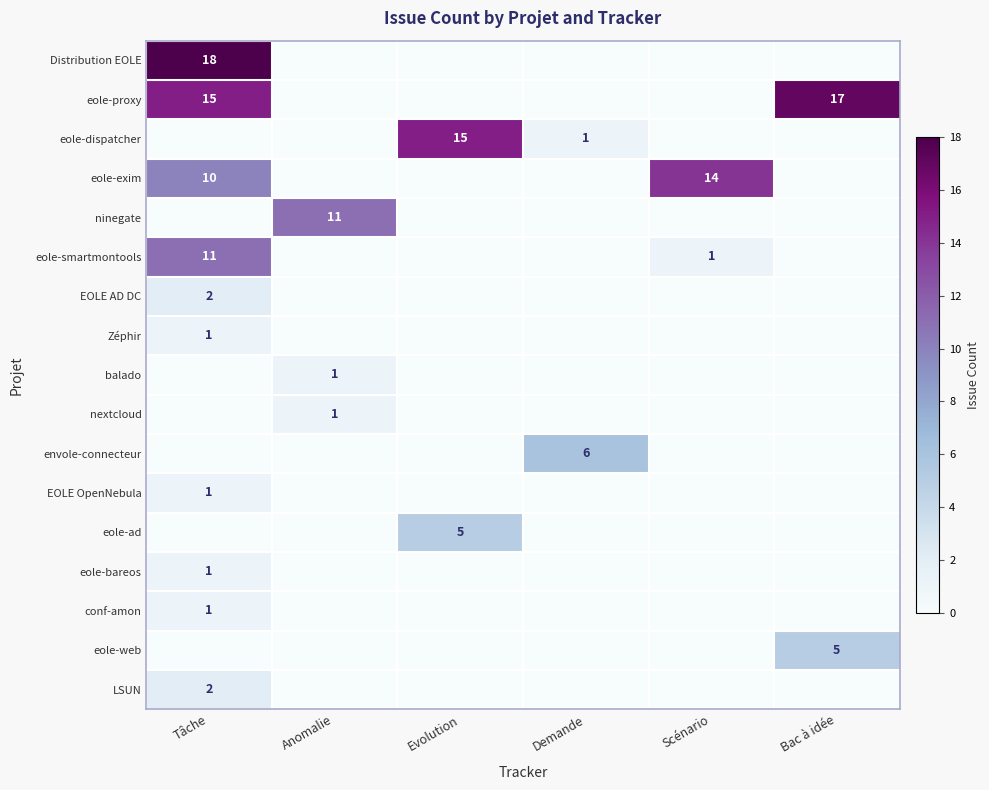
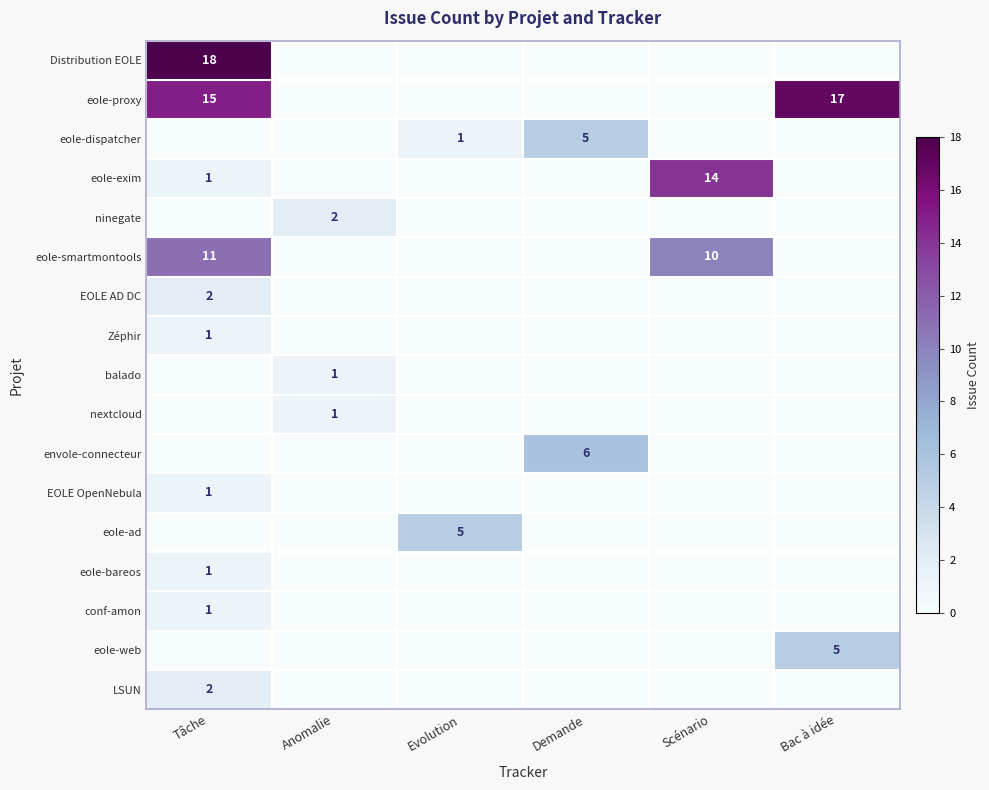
eole-dispatcher, Evolution: 15 -> 1
eole-dispatcher, Demande: 1 -> 5
eole-exim, Tâche: 10 -> 1
ninegate, Anomalie: 11 -> 2
eole-smartmontools, Scénario: 1 -> 10
